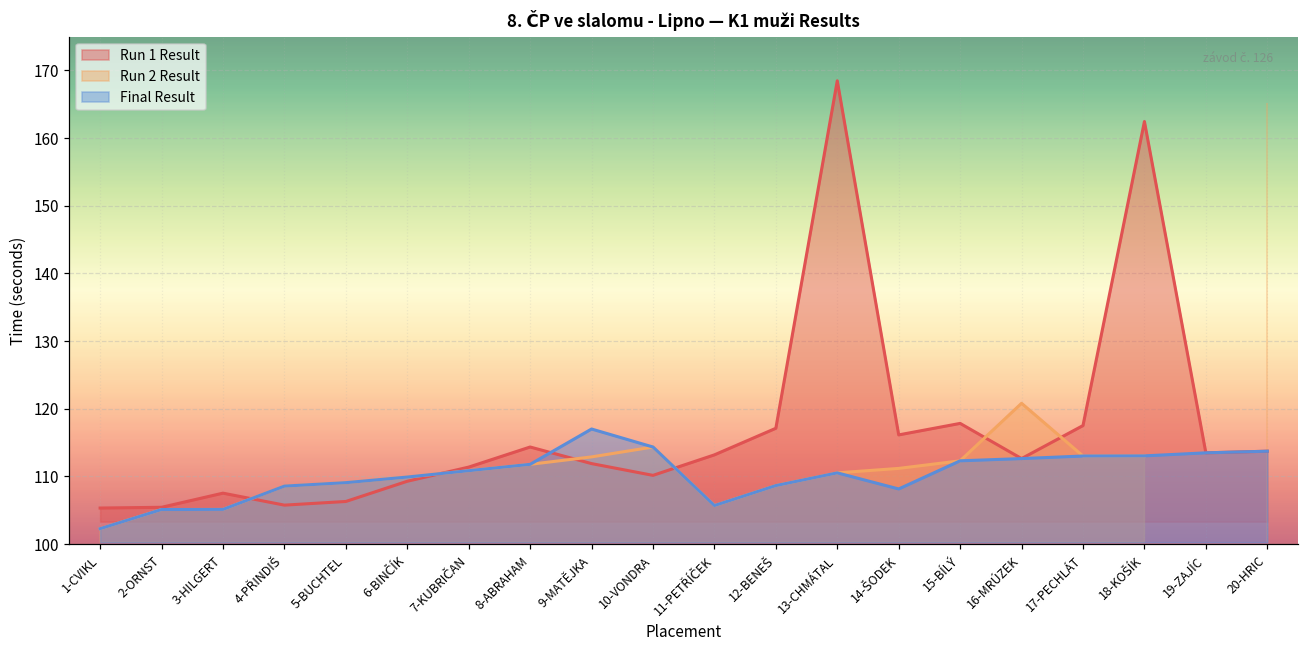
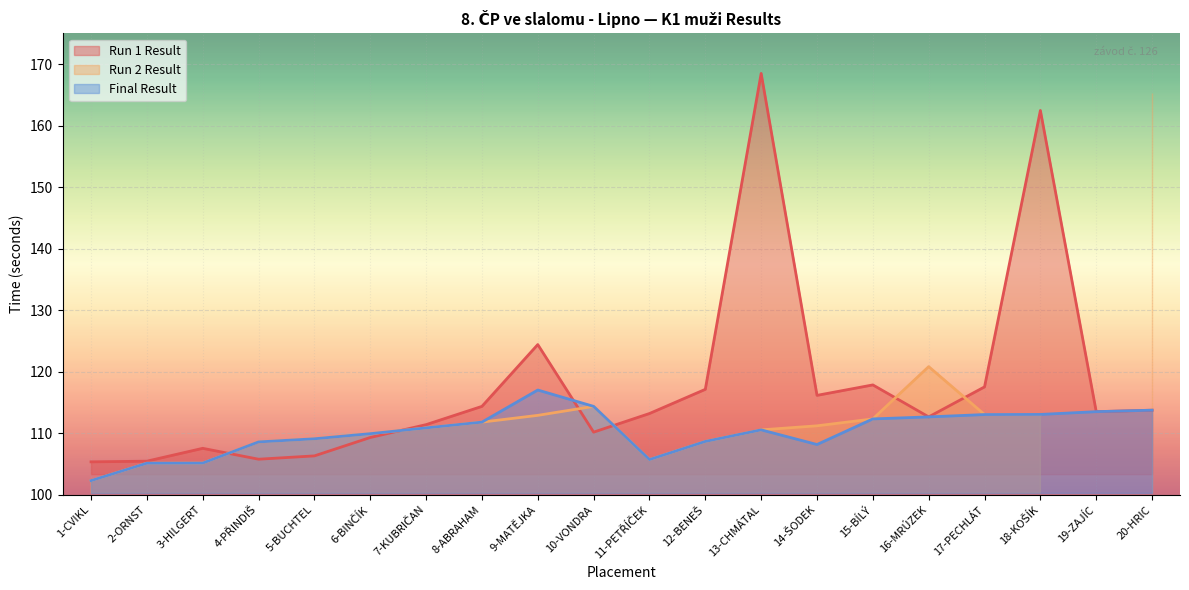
Run 1 Result, 9-MATĚJKA: 112 -> 124
